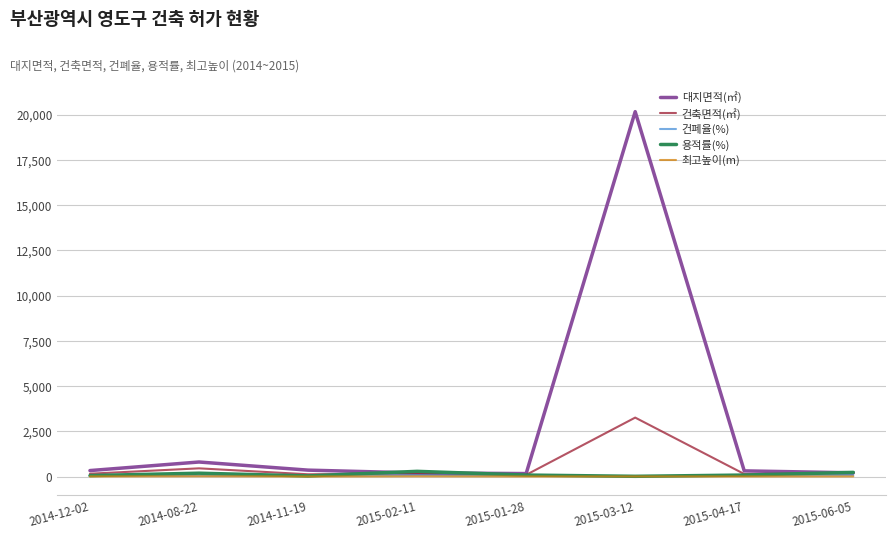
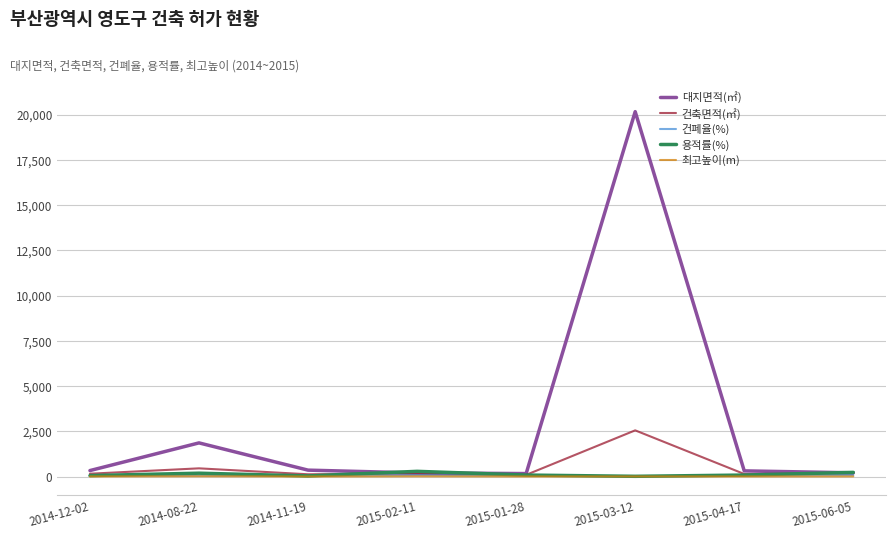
대지면적(㎡), 2014-08-22: 800 -> 1,900
건축면적(㎡), 2015-03-12: 3,300 -> 2,600
